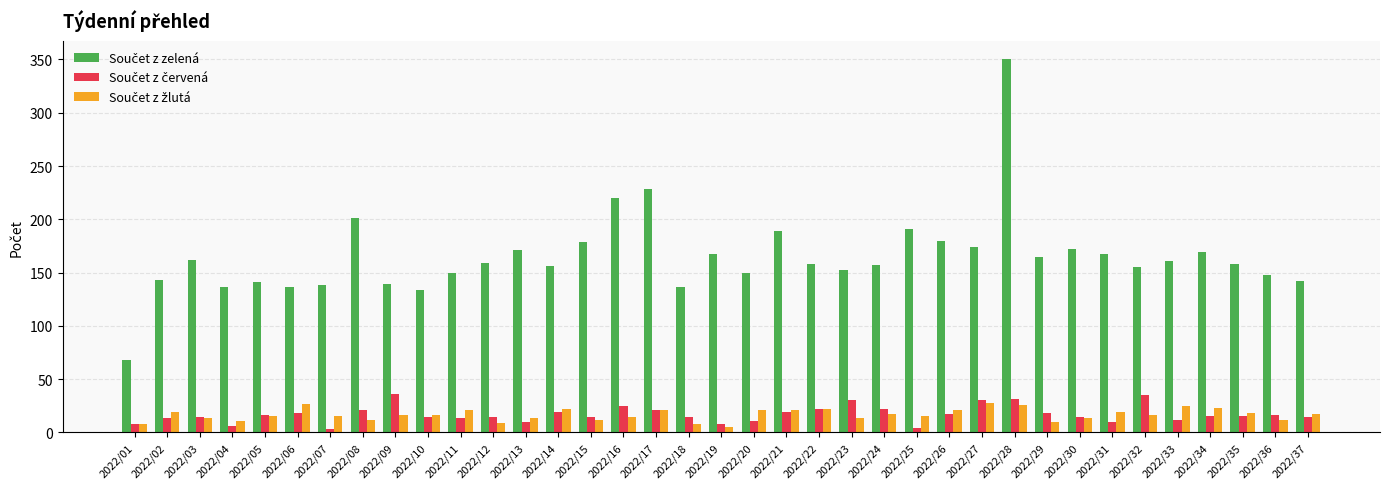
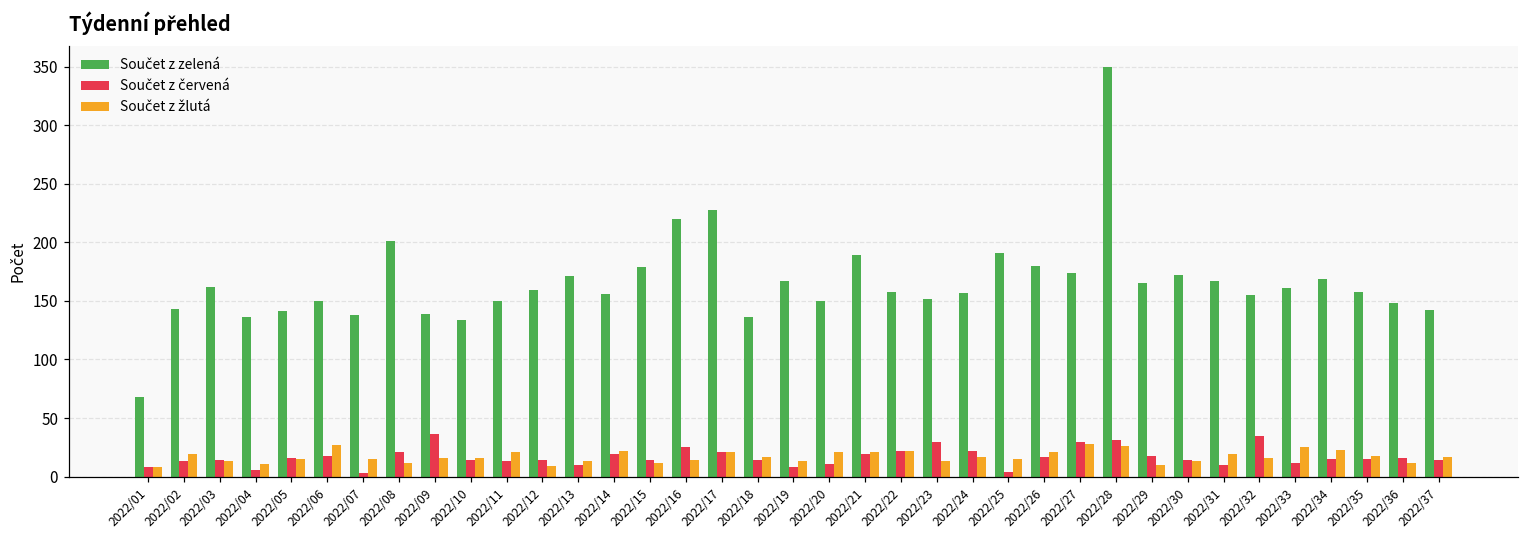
Součet z zelená, 2022/06: 136 -> 150
Součet z žlutá, 2022/18: 8 -> 17
Součet z žlutá, 2022/19: 5 -> 13
